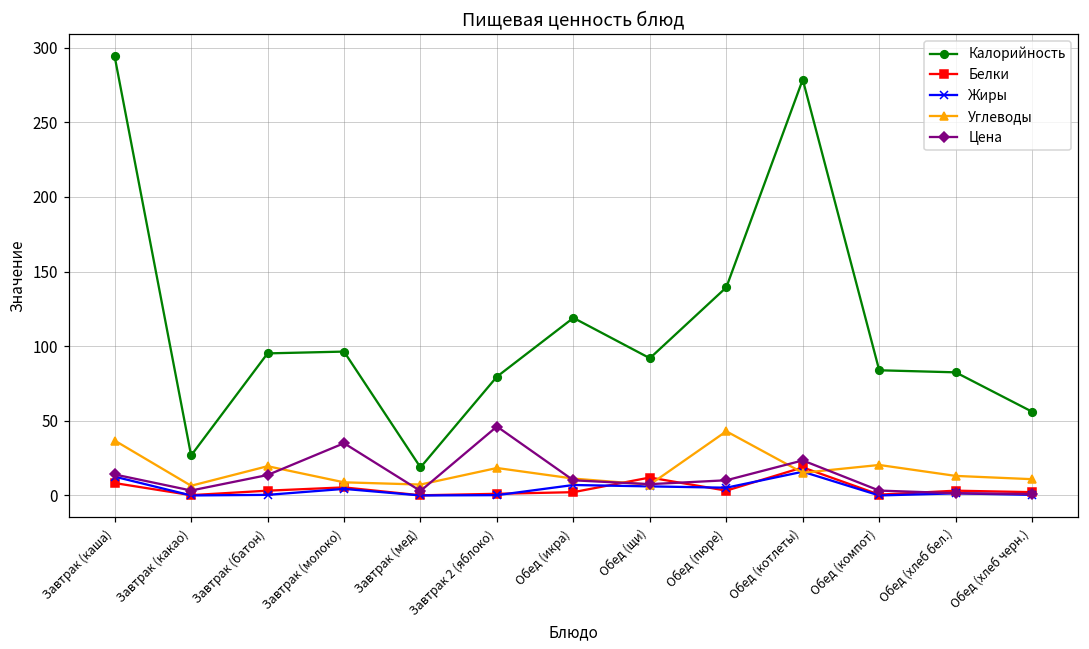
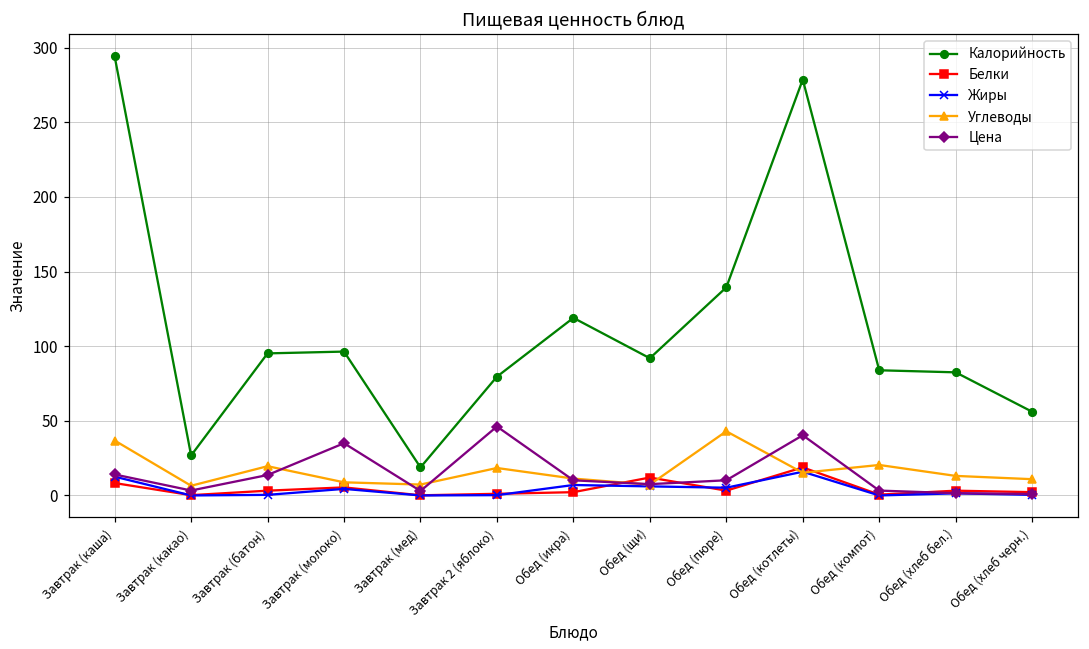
Цена, Обед (котлеты): 23 -> 40
